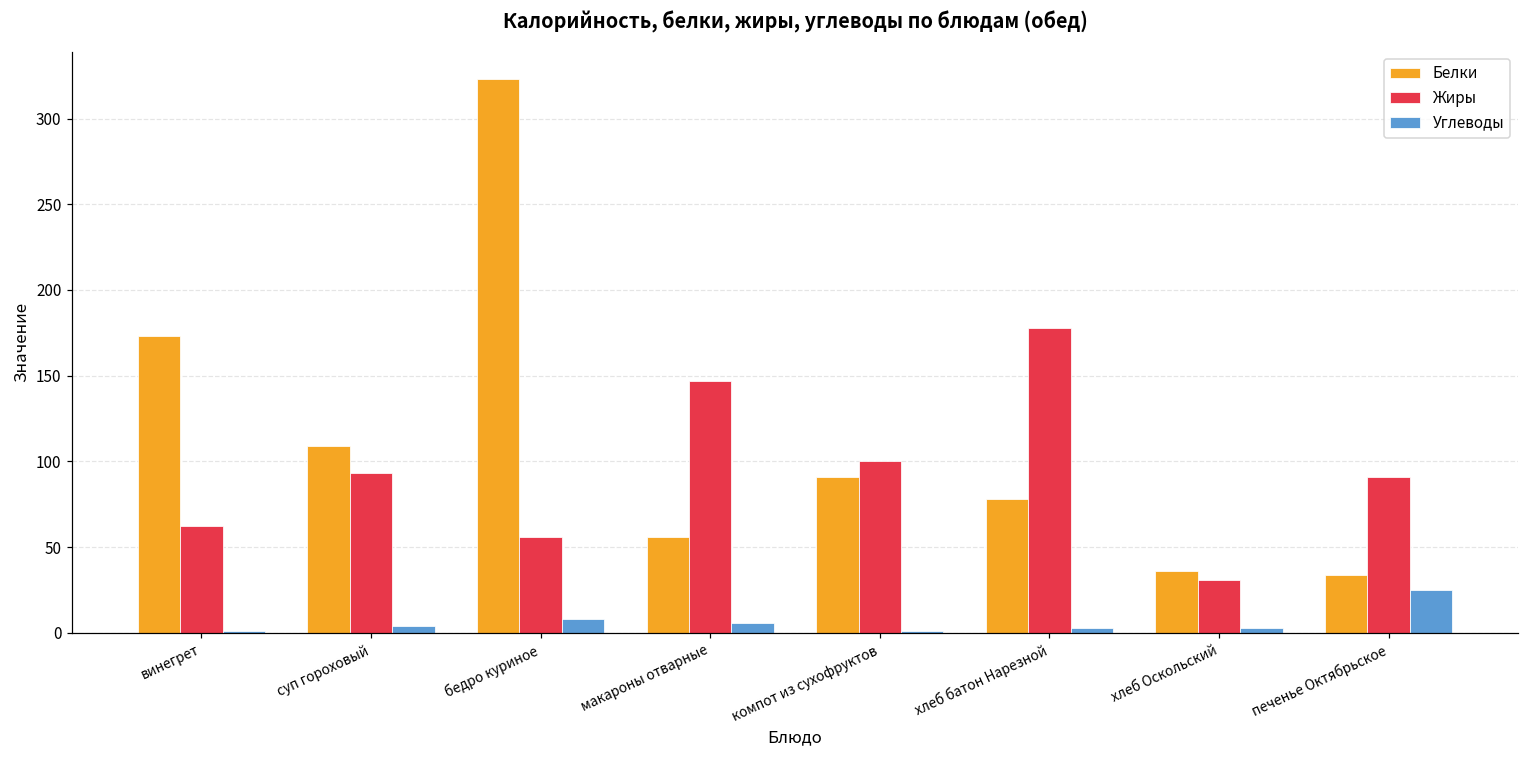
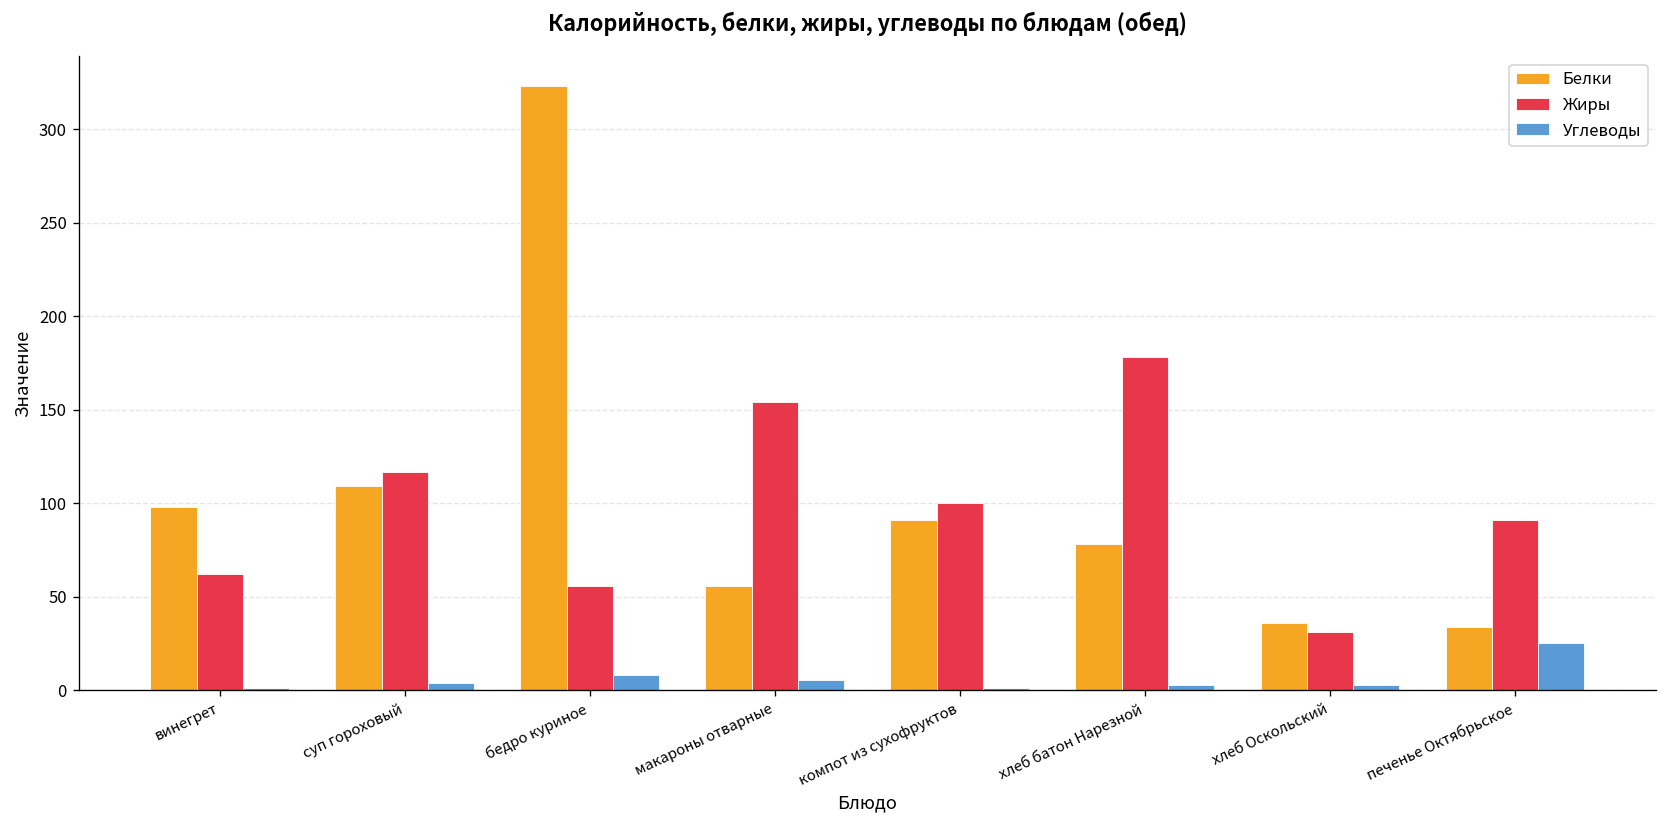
Белки, винегрет: 173 -> 98
Жиры, суп гороховый: 93 -> 117
Жиры, макароны отварные: 147 -> 154
